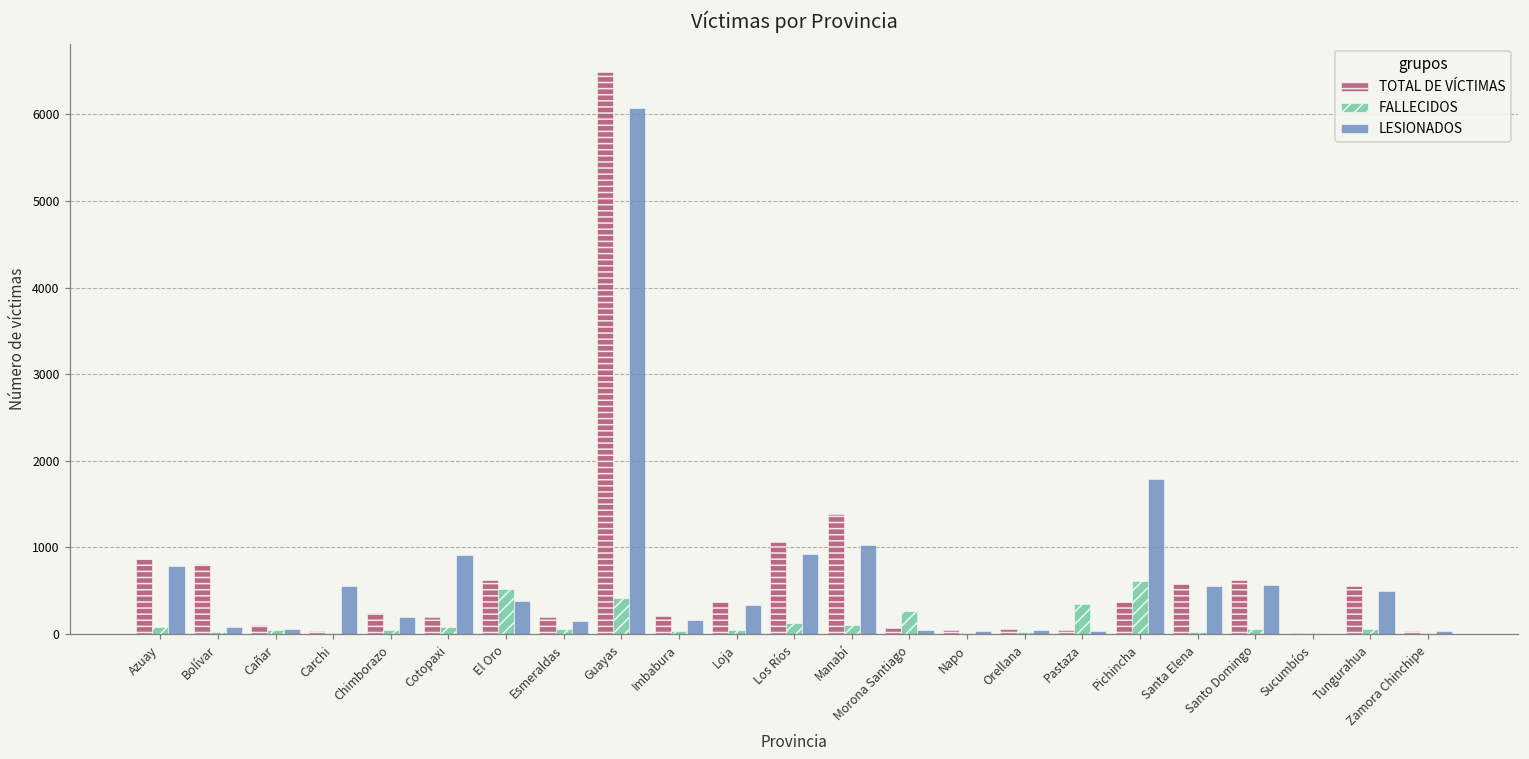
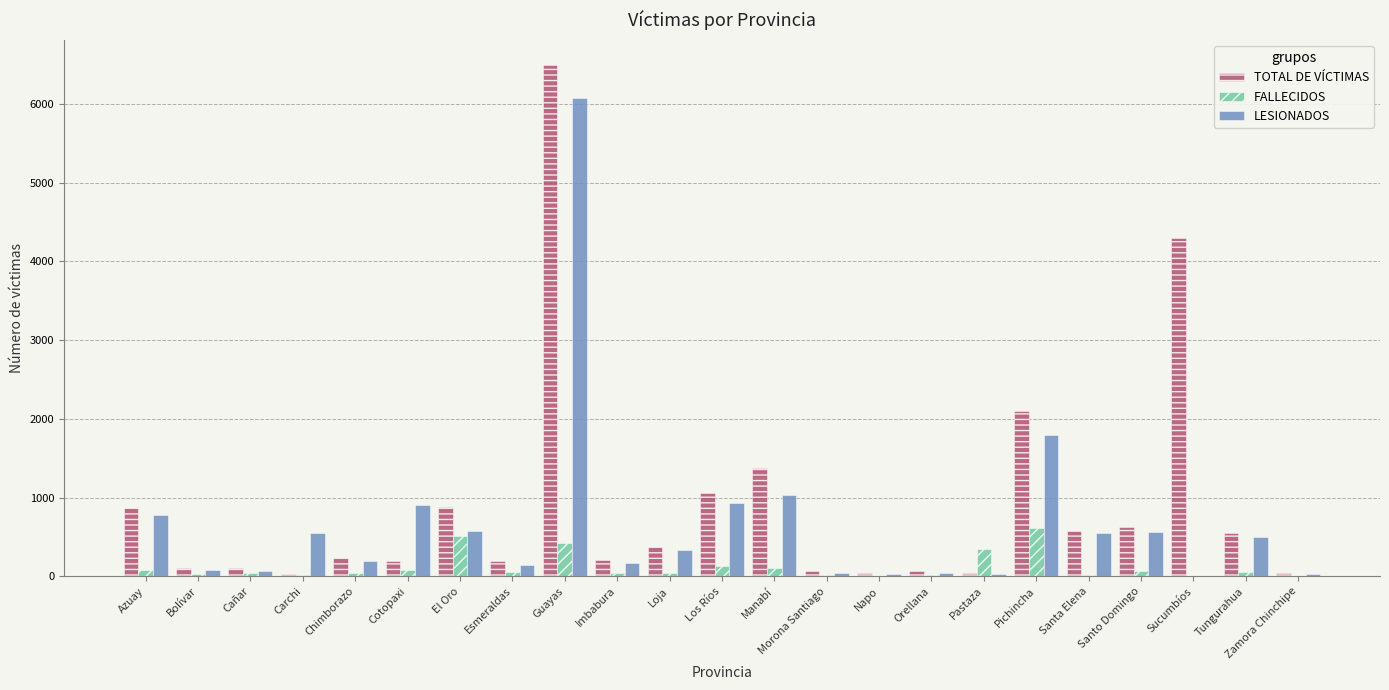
TOTAL DE VÍCTIMAS, Bolívar: 800 -> 100
TOTAL DE VÍCTIMAS, El Oro: 600 -> 900
LESIONADOS, El Oro: 400 -> 600
FALLECIDOS, Morona Santiago: 300 -> 0
TOTAL DE VÍCTIMAS, Pichincha: 400 -> 2100
TOTAL DE VÍCTIMAS, Sucumbíos: 0 -> 4300
